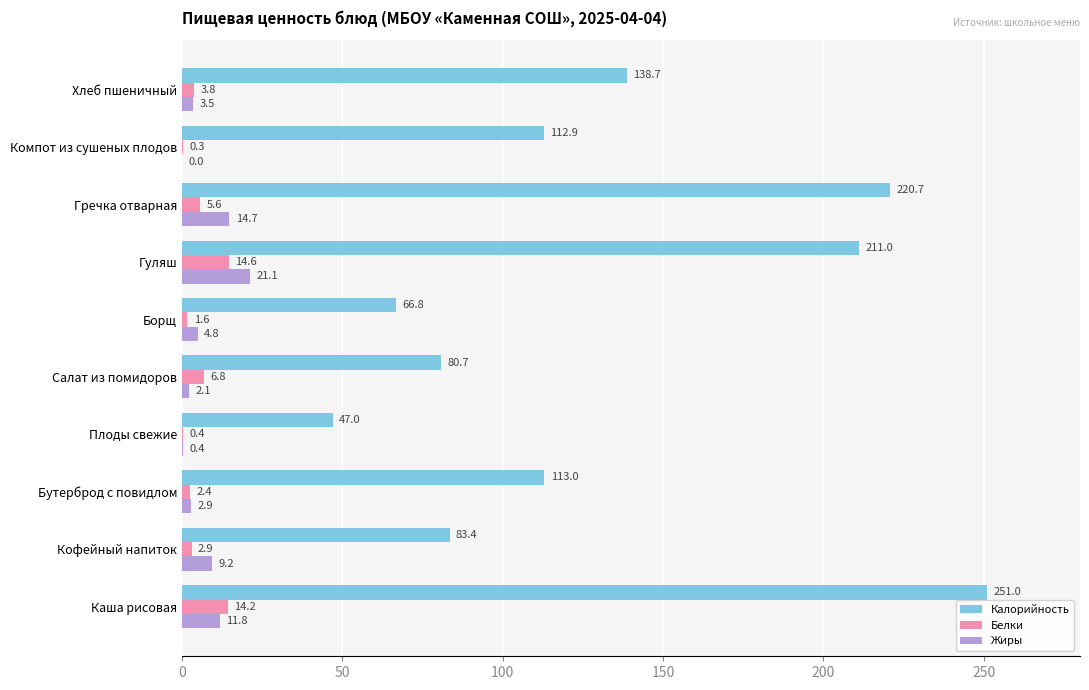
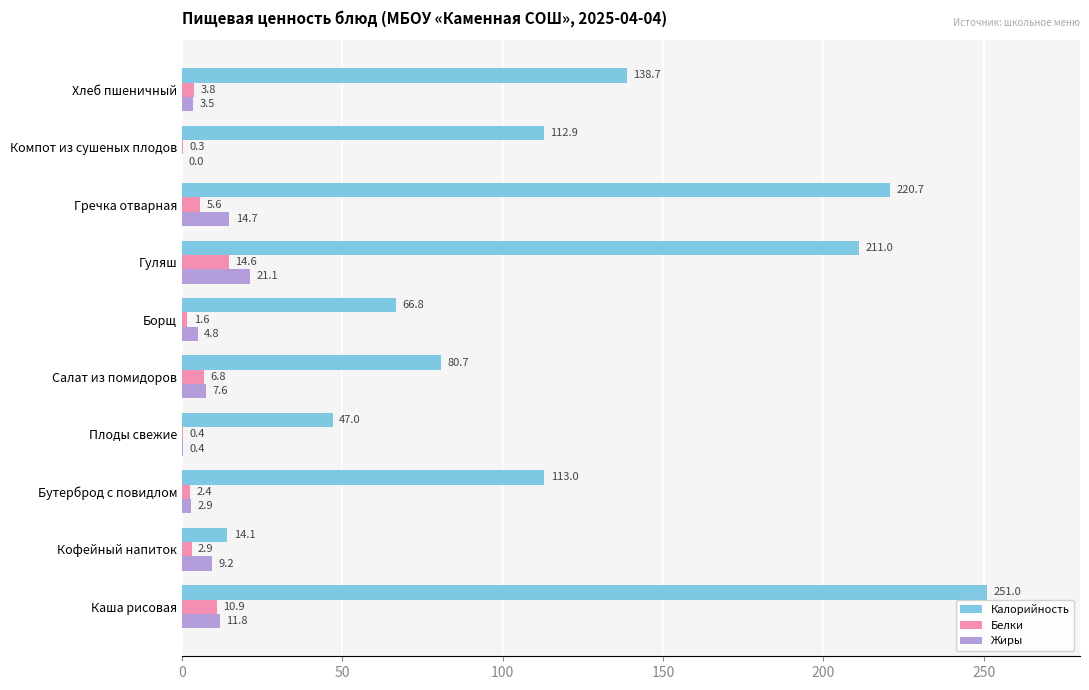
Жиры, Салат из помидоров: 2.1 -> 7.6
Калорийность, Кофейный напиток: 83.4 -> 14.1
Белки, Каша рисовая: 14.2 -> 10.9
